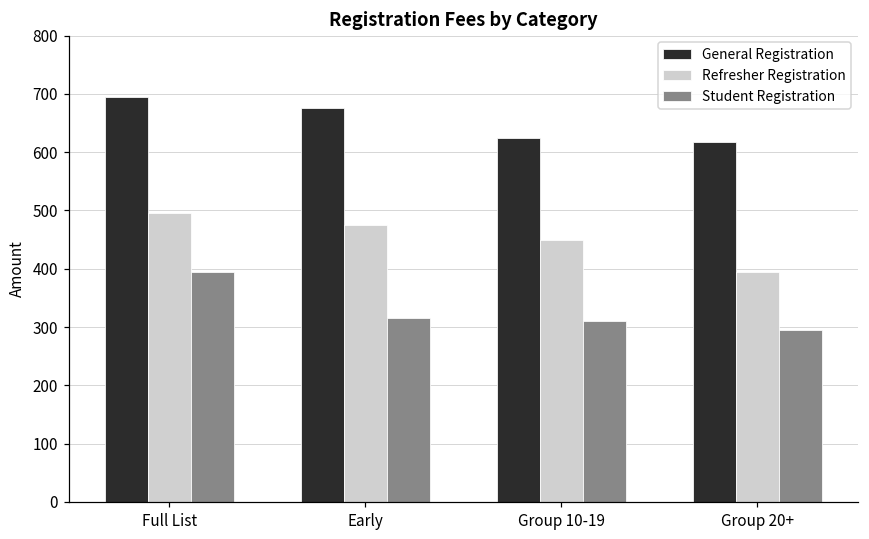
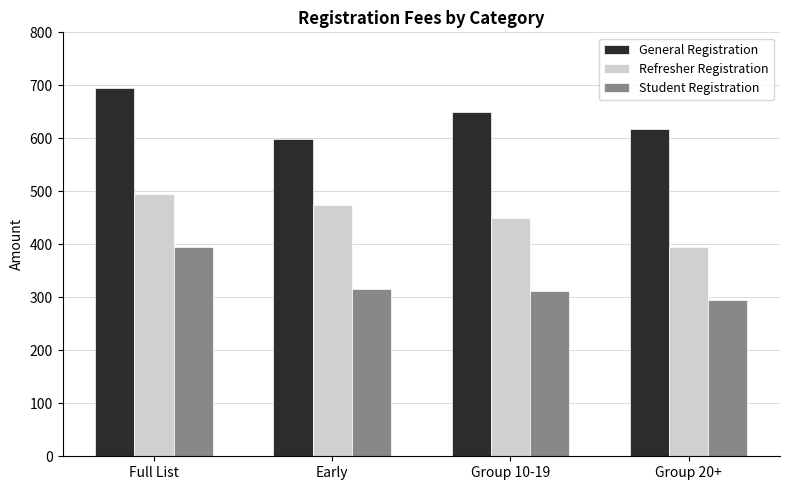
General Registration, Early: 680 -> 600
General Registration, Group 10-19: 620 -> 650
